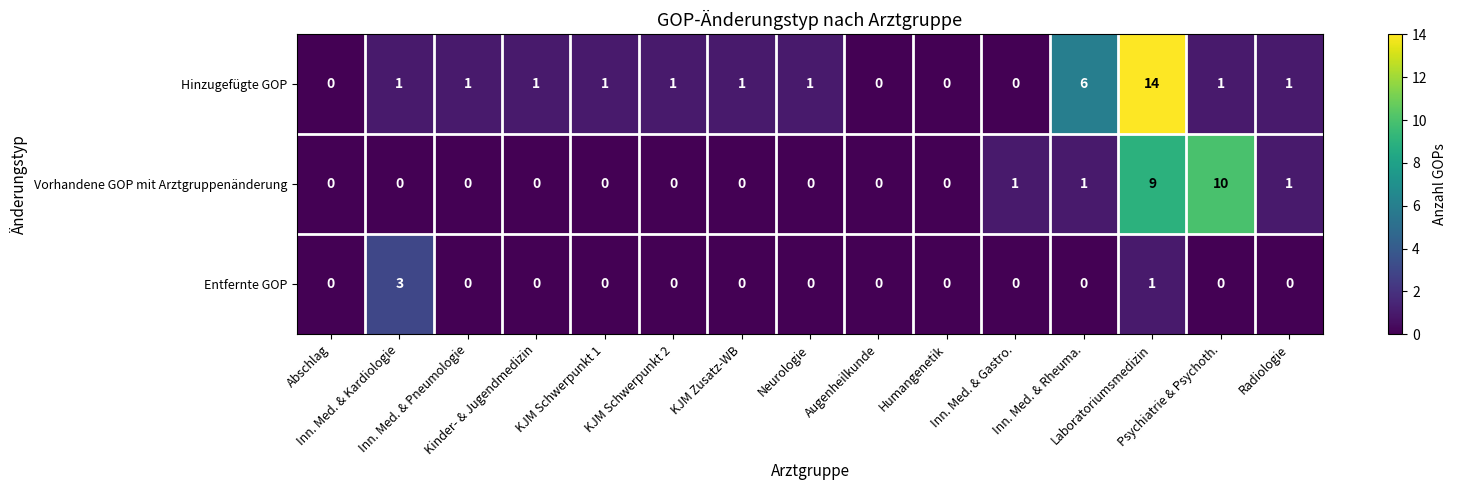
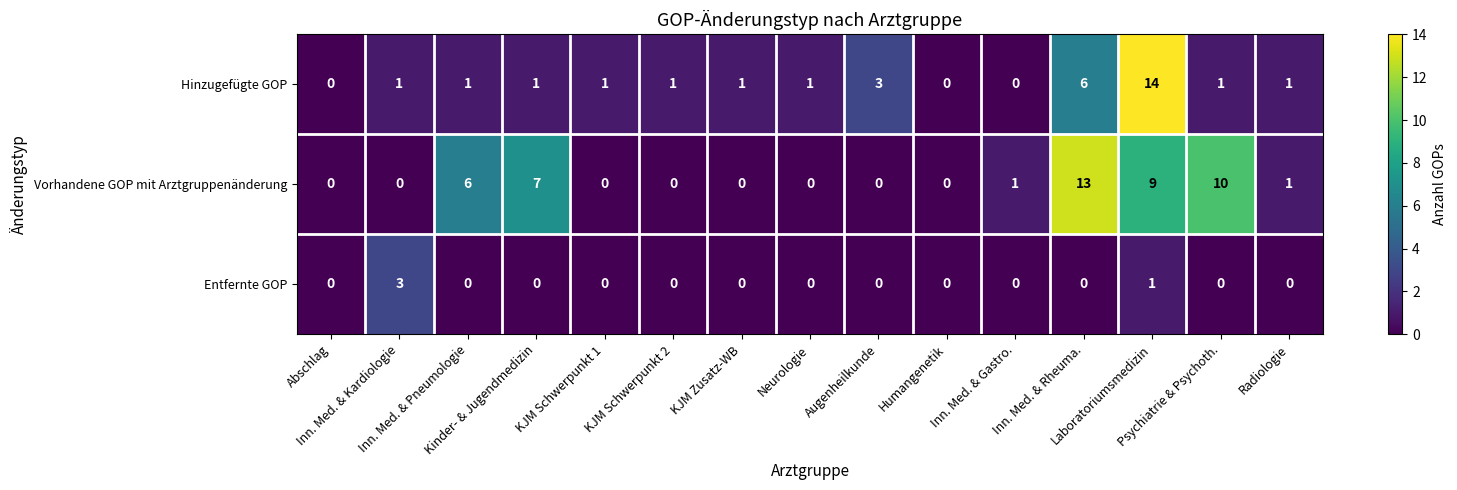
Hinzugefügte GOP, Augenheilkunde: 0 -> 3
Vorhandene GOP mit Arztgruppenänderung, Inn. Med. & Pneumologie: 0 -> 6
Vorhandene GOP mit Arztgruppenänderung, Kinder- & Jugendmedizin: 0 -> 7
Vorhandene GOP mit Arztgruppenänderung, Inn. Med. & Rheuma.: 1 -> 13
